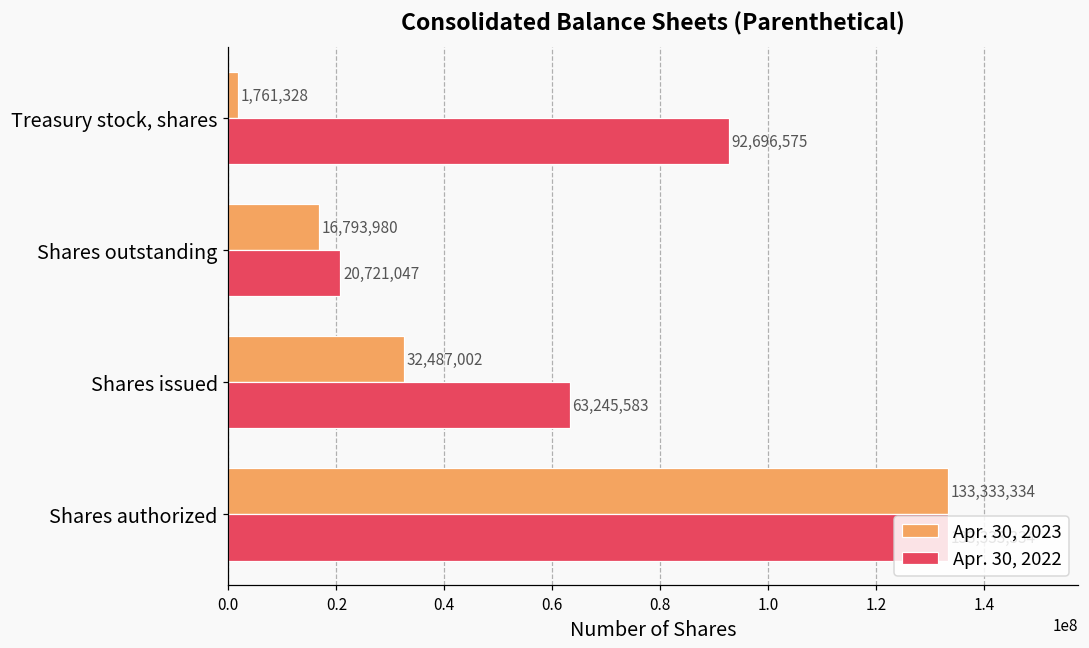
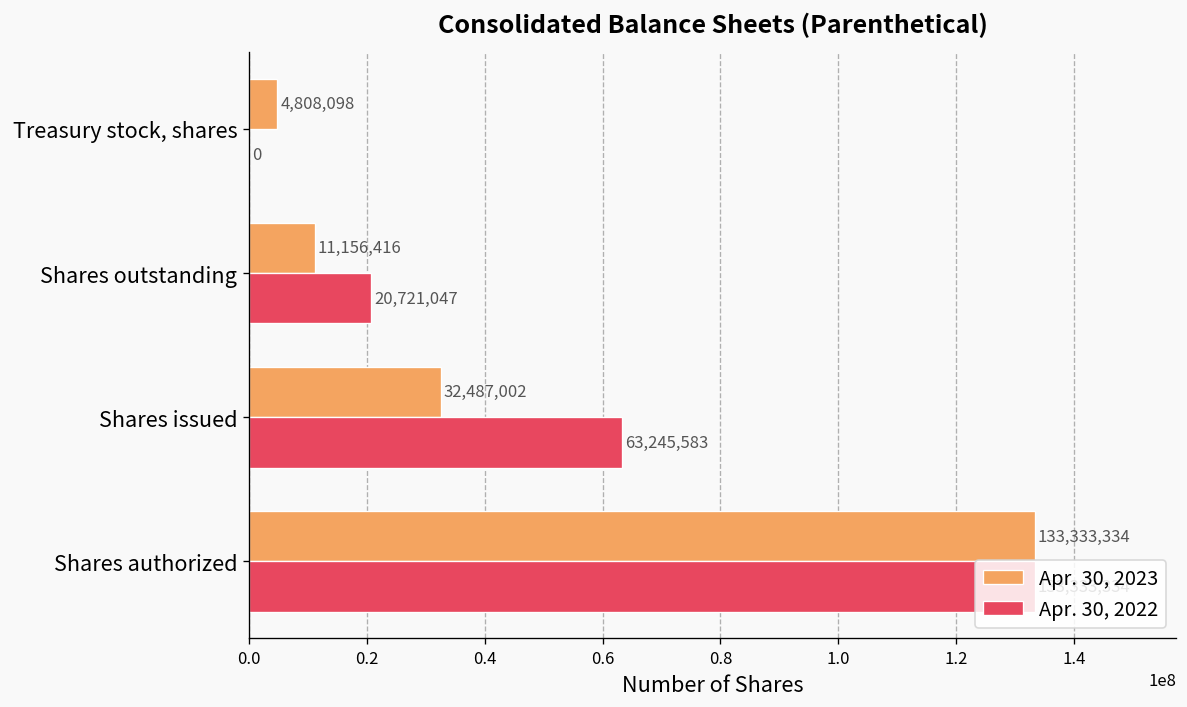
Apr. 30, 2023, Treasury stock, shares: 1,761,328 -> 4,808,098
Apr. 30, 2022, Treasury stock, shares: 92,696,575 -> 0
Apr. 30, 2023, Shares outstanding: 16,793,980 -> 11,156,416
